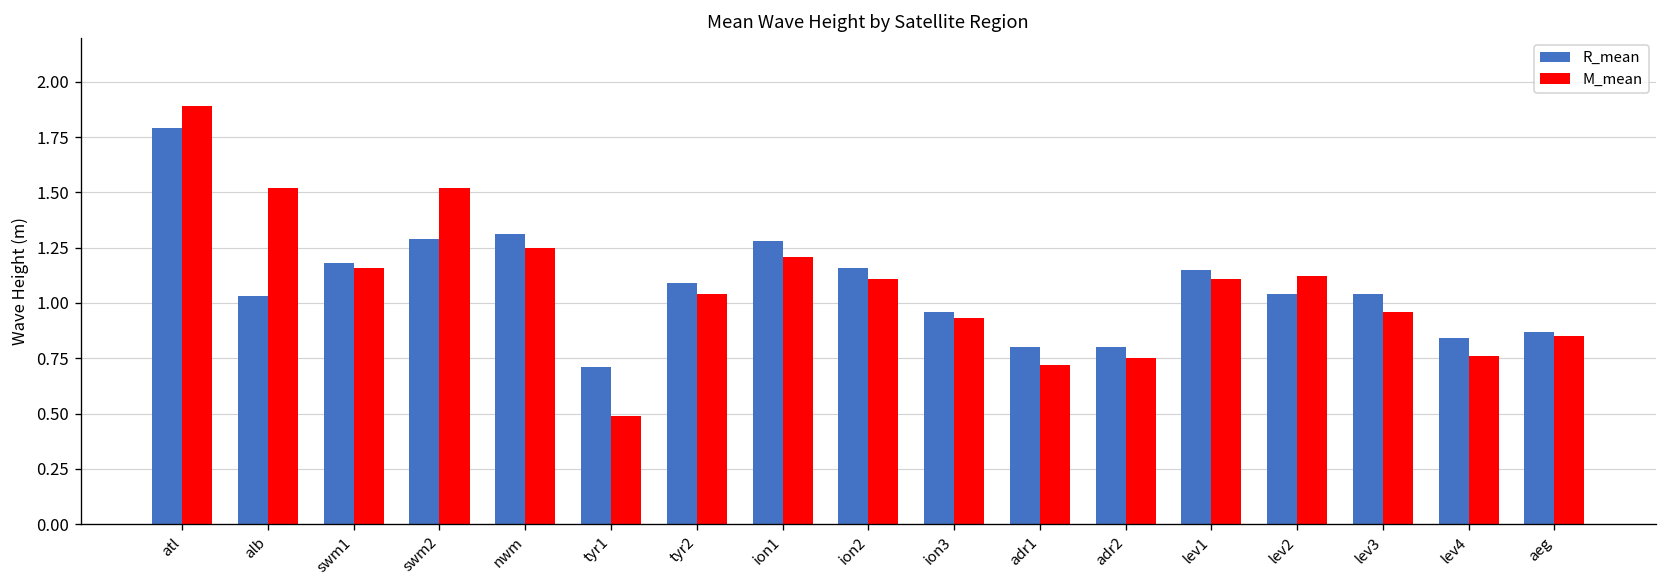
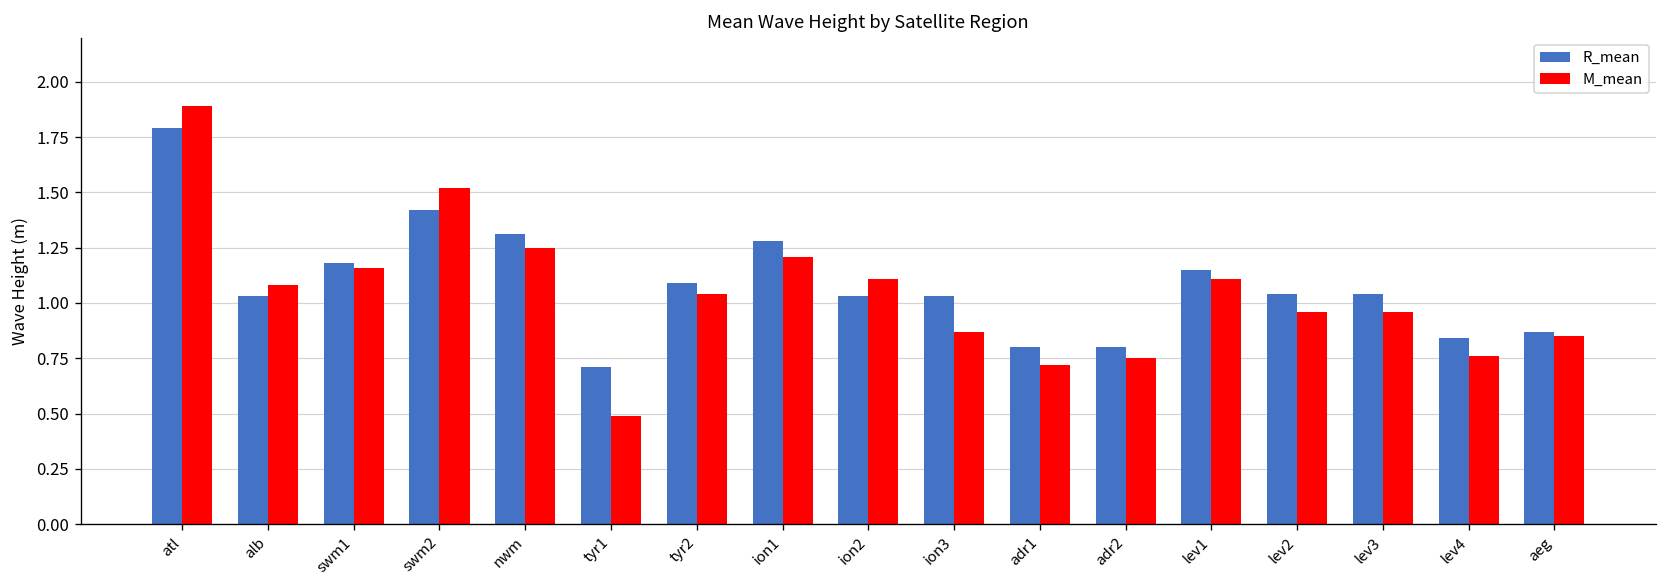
M_mean, alb: 1.52 -> 1.08
R_mean, swm2: 1.29 -> 1.42
R_mean, ion2: 1.16 -> 1.03
R_mean, ion3: 0.96 -> 1.03
M_mean, ion3: 0.93 -> 0.87
M_mean, lev2: 1.12 -> 0.96
